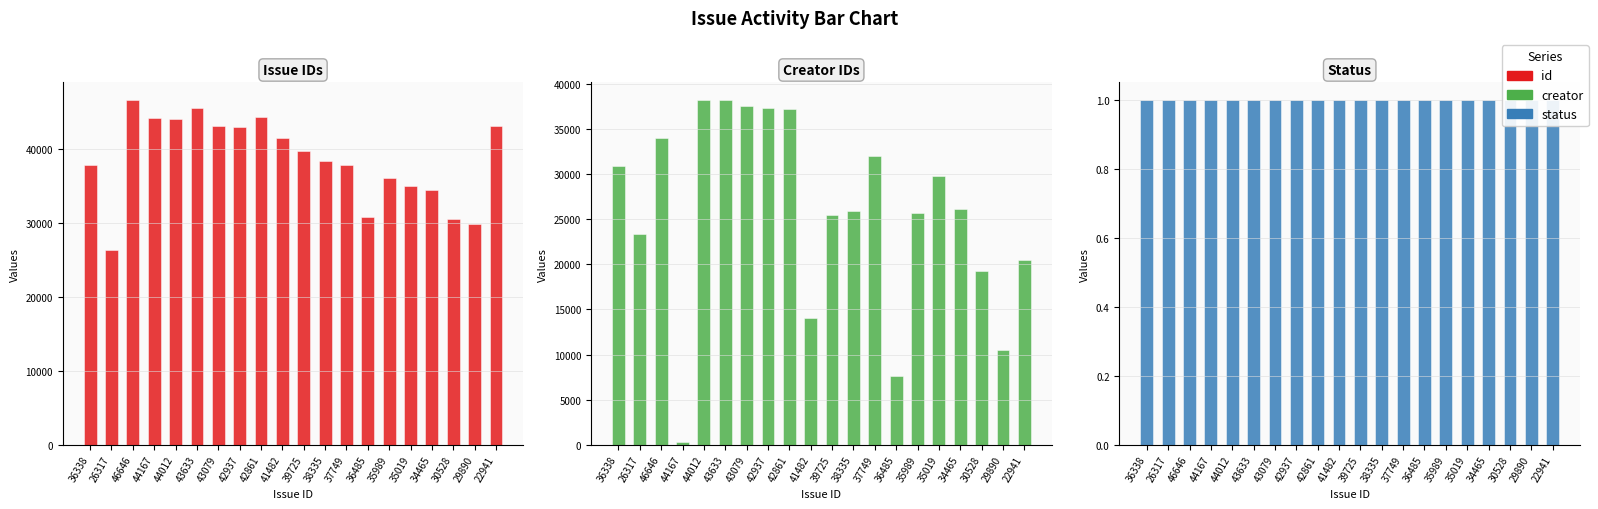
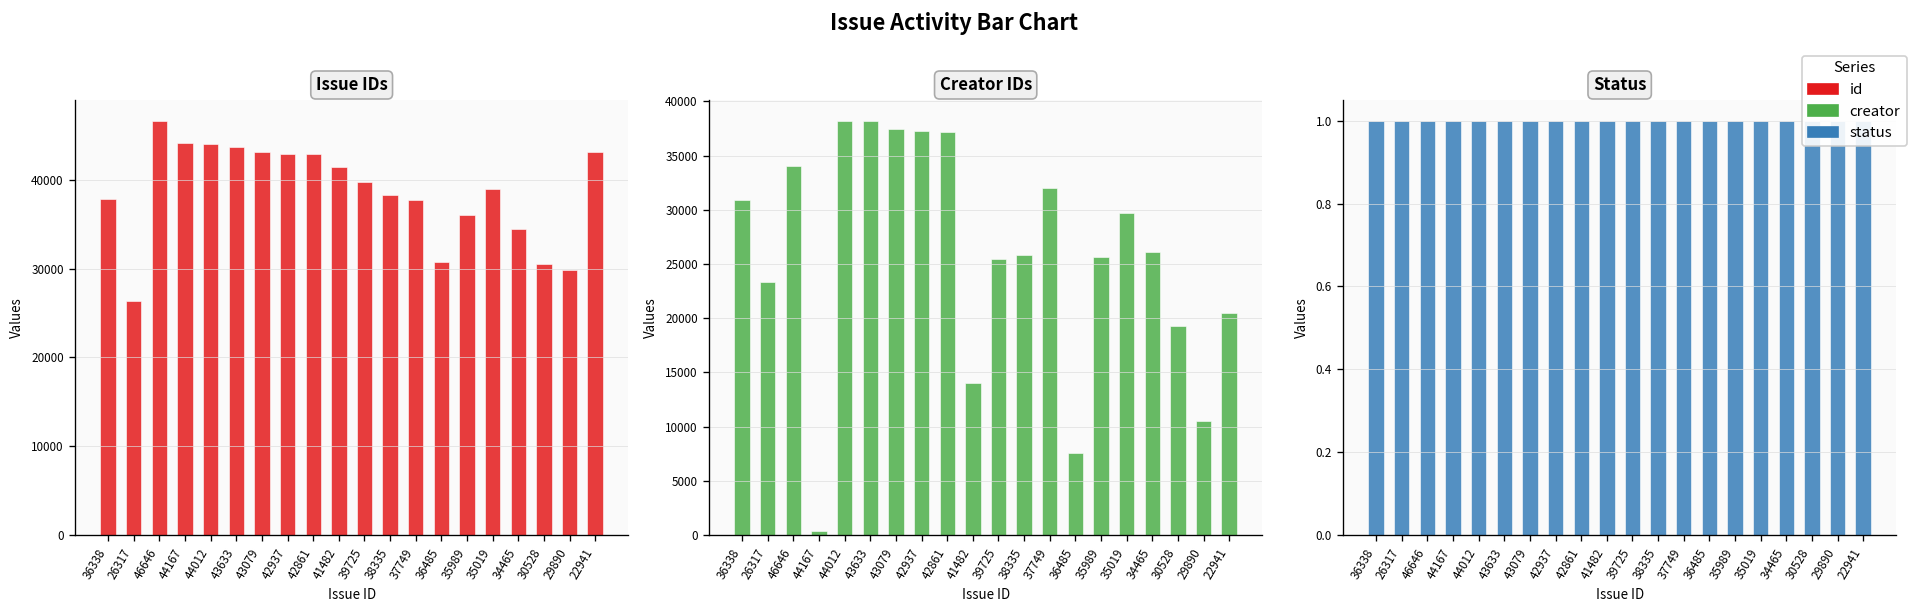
Issue IDs, 43633: 46000 -> 44000
Issue IDs, 42861: 44000 -> 43000
Issue IDs, 35019: 35000 -> 39000
